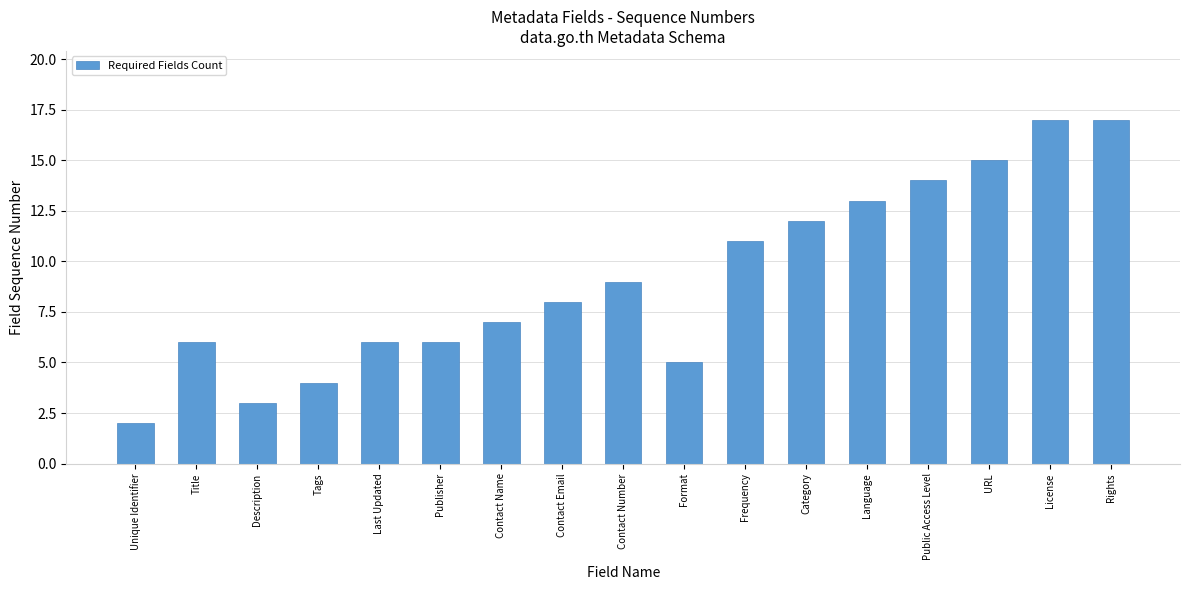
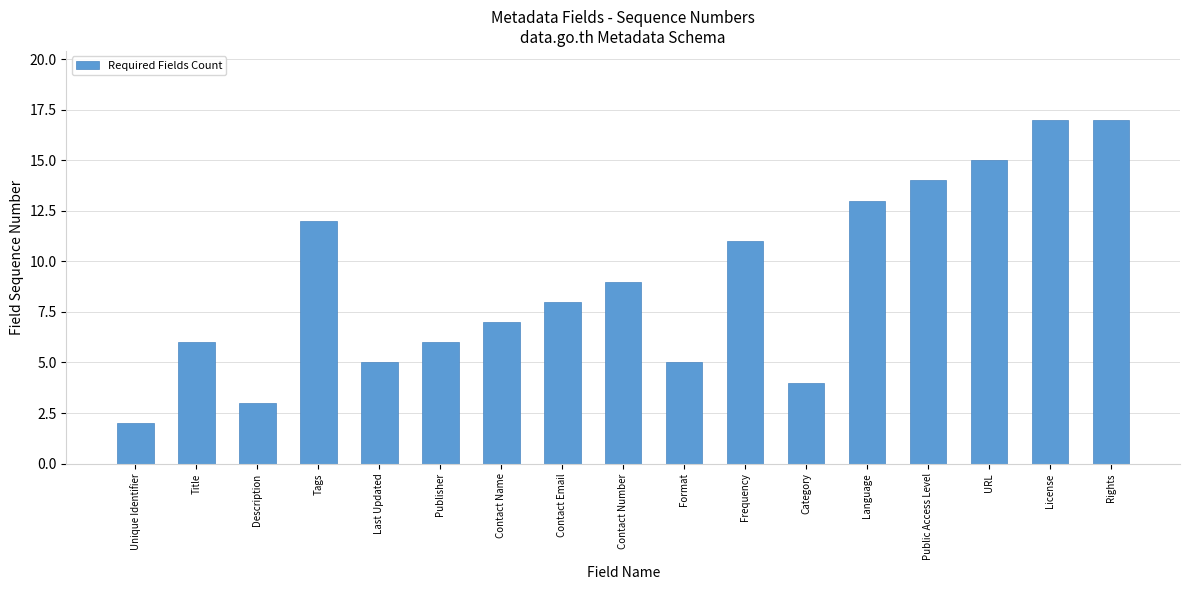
Tags: 4 -> 12
Last Updated: 6 -> 5
Category: 12 -> 4
